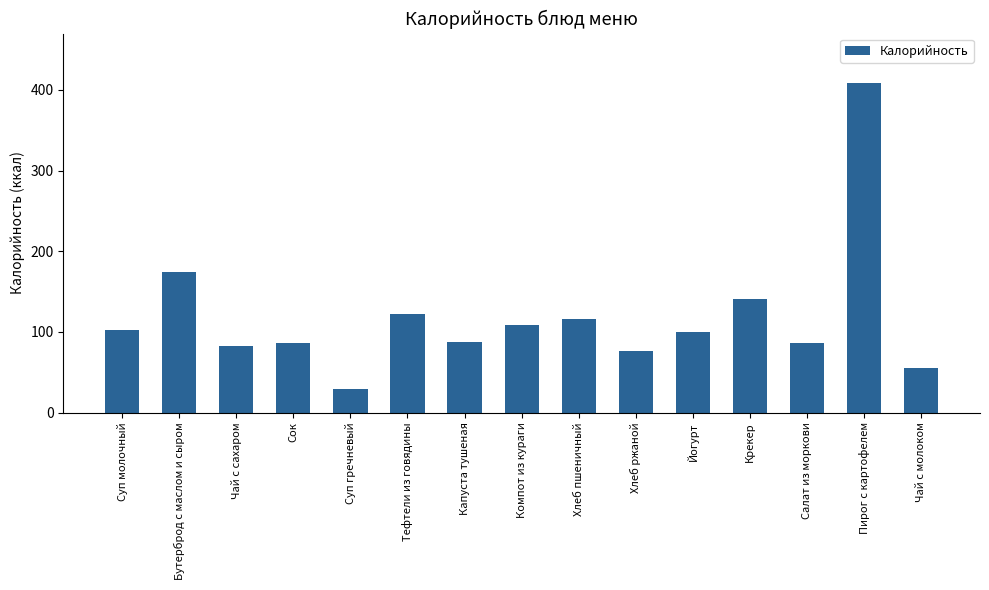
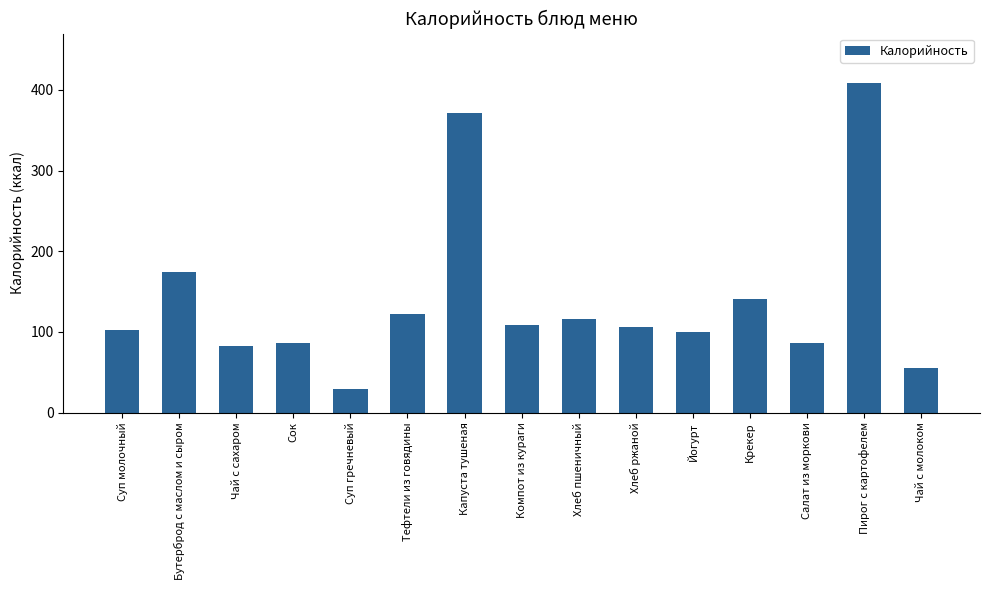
Капуста тушеная: 90 -> 370
Хлеб ржаной: 80 -> 110
